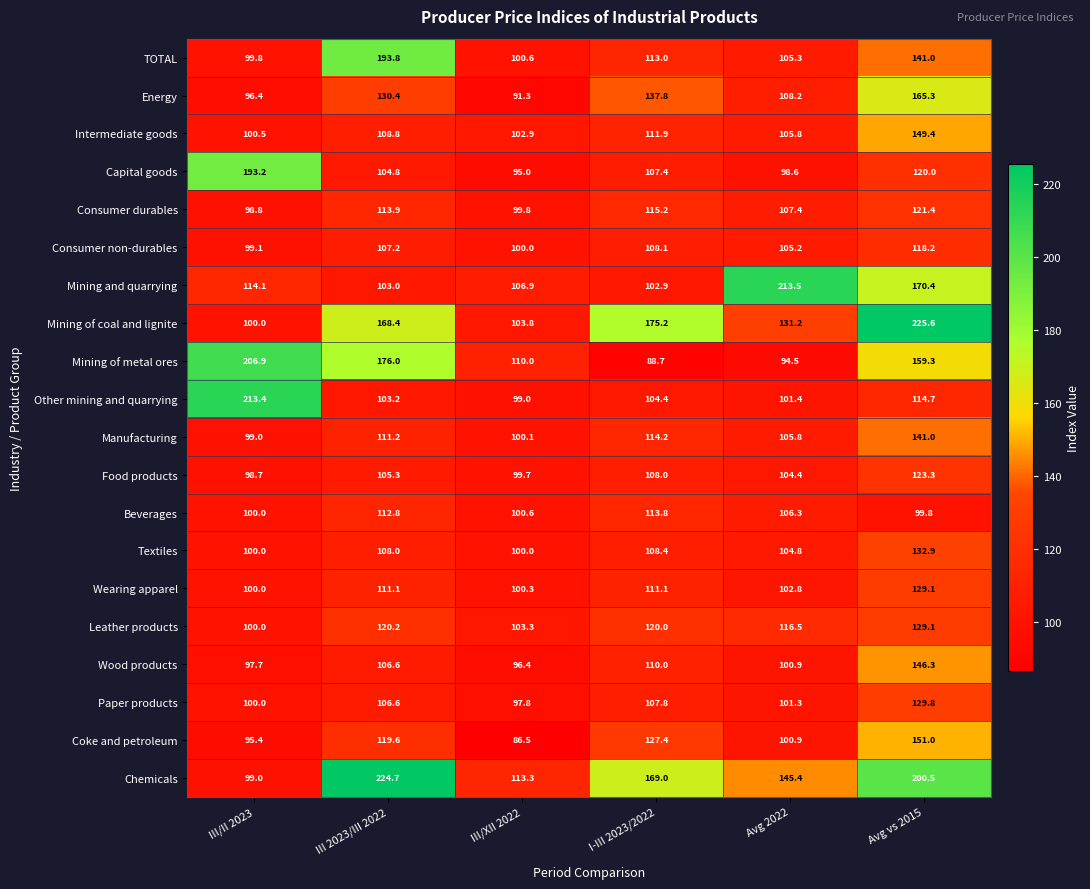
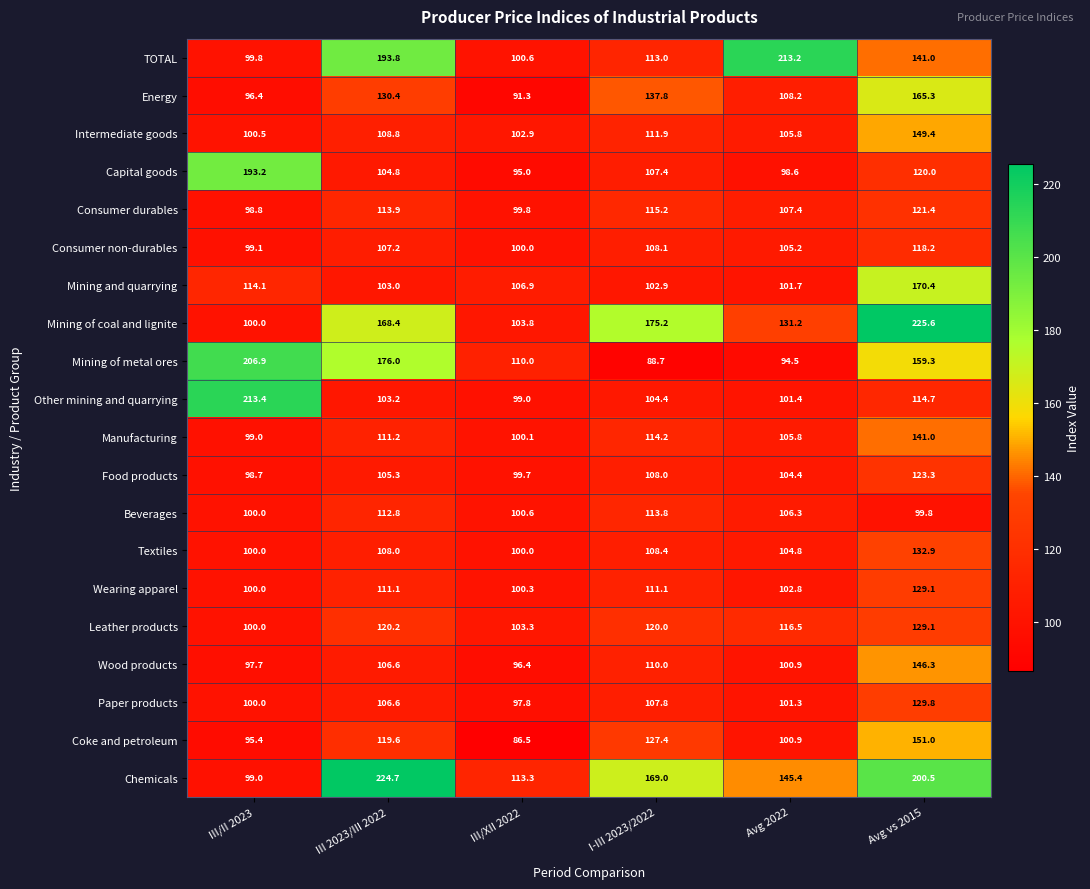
TOTAL, Avg 2022: 105.3 -> 213.2
Mining and quarrying, Avg 2022: 213.5 -> 101.7
